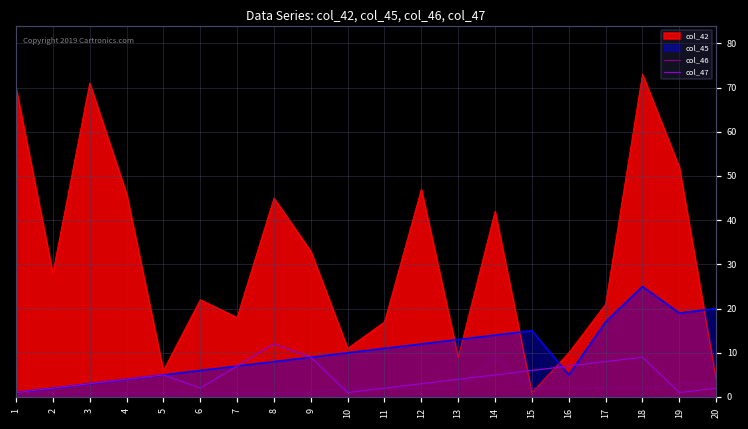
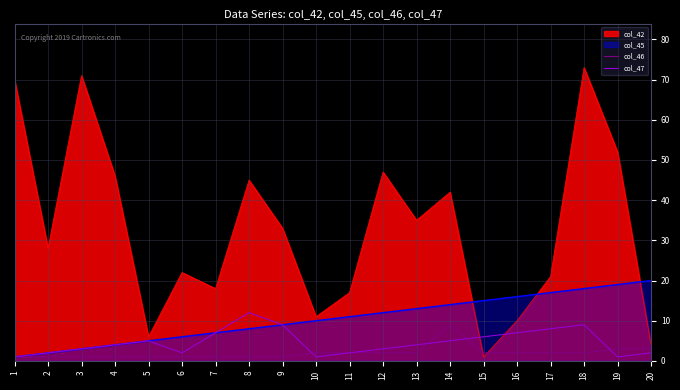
col_42, 13: 9 -> 35
col_45, 16: 5 -> 16
col_45, 18: 25 -> 18
